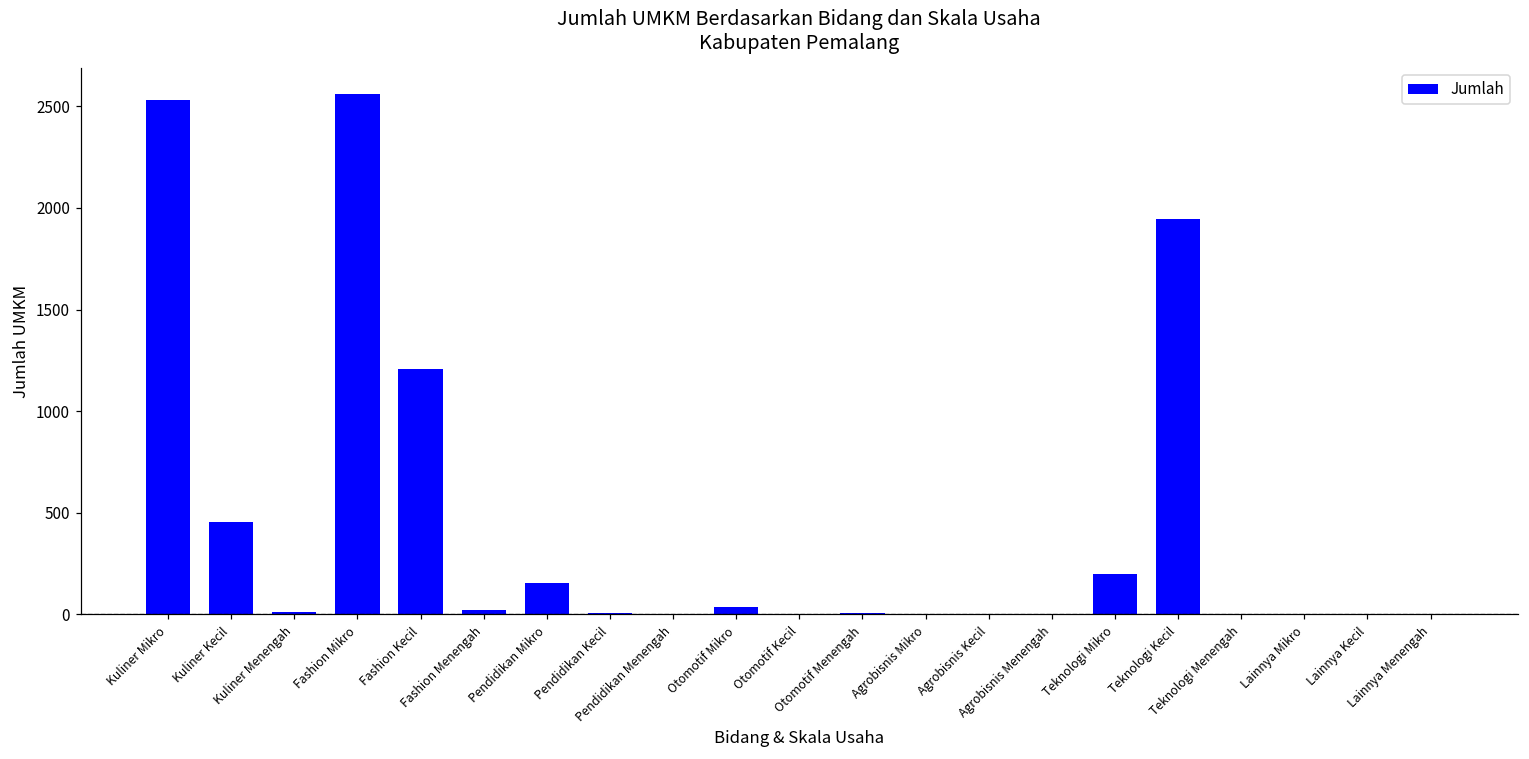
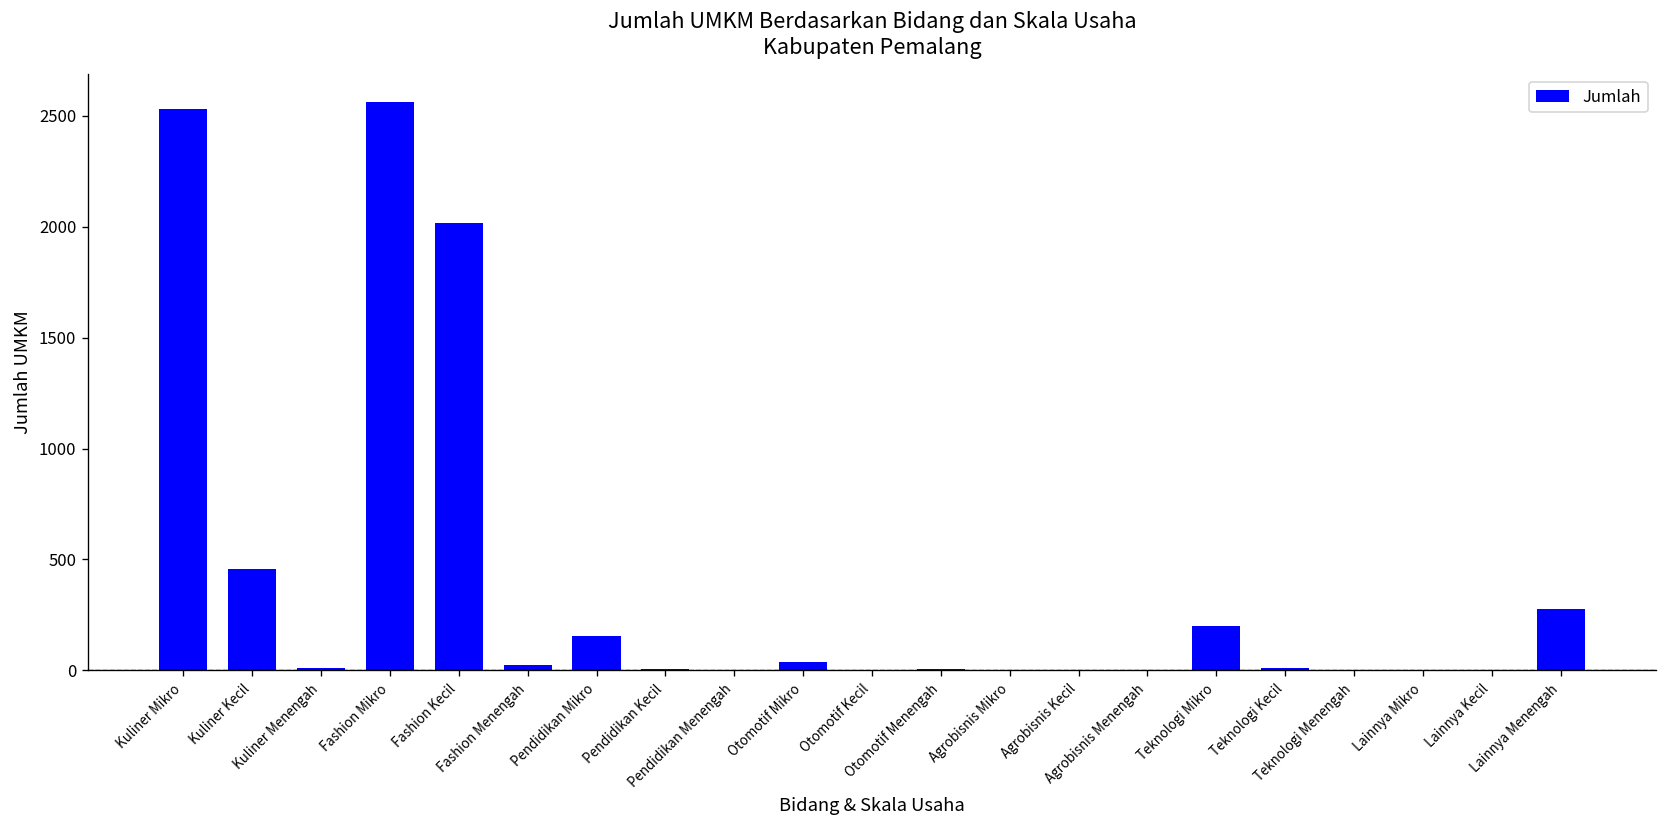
Fashion Kecil: 1210 -> 2020
Teknologi Kecil: 1950 -> 10
Lainnya Menengah: 0 -> 280
